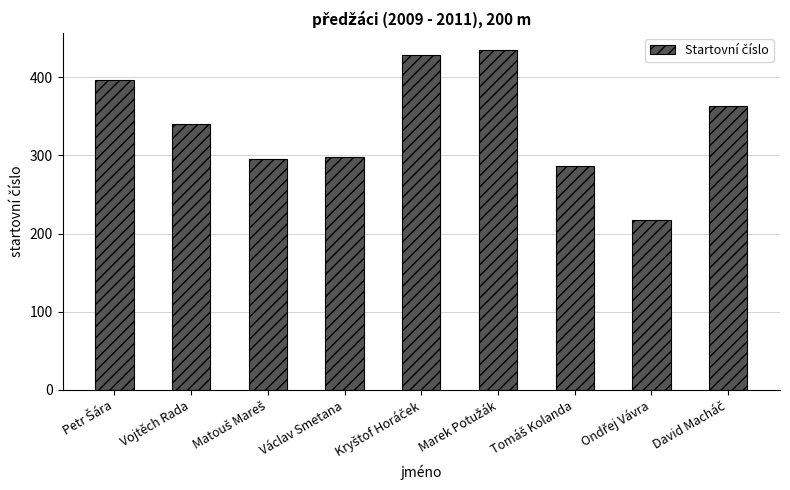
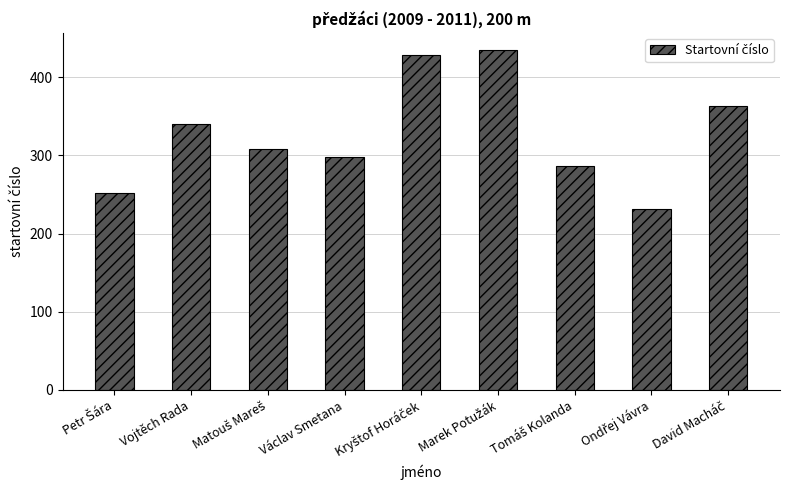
Petr Šára: 400 -> 250
Matouš Mareš: 300 -> 310
Ondřej Vávra: 220 -> 230
